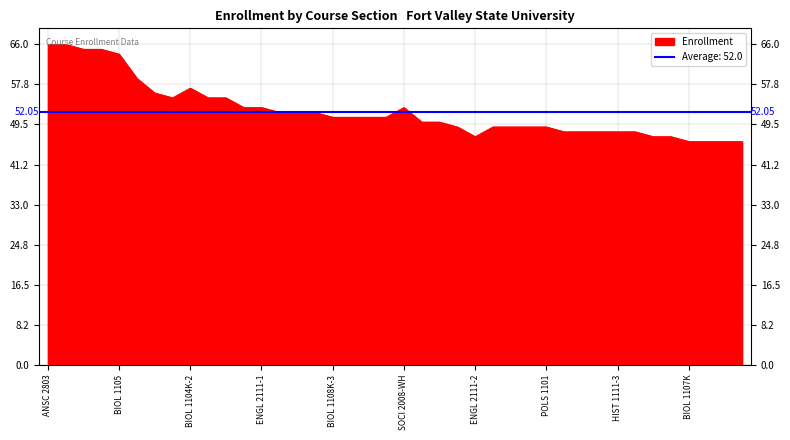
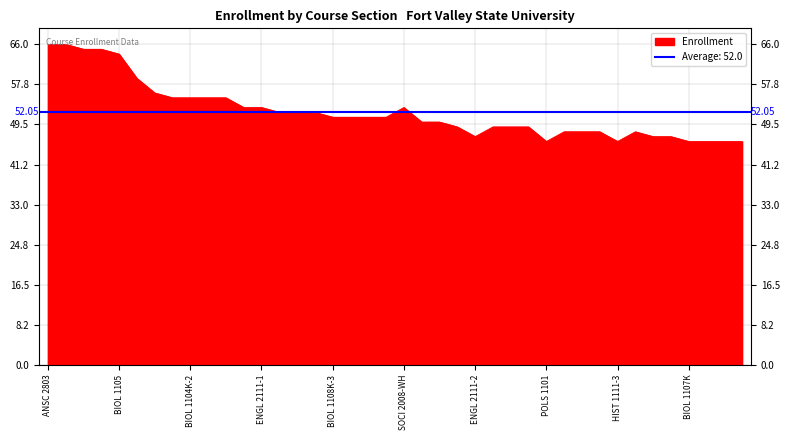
BIOL 1104K-2: 57 -> 55
POLS 1101: 49 -> 46
HIST 1111-3: 48 -> 46
